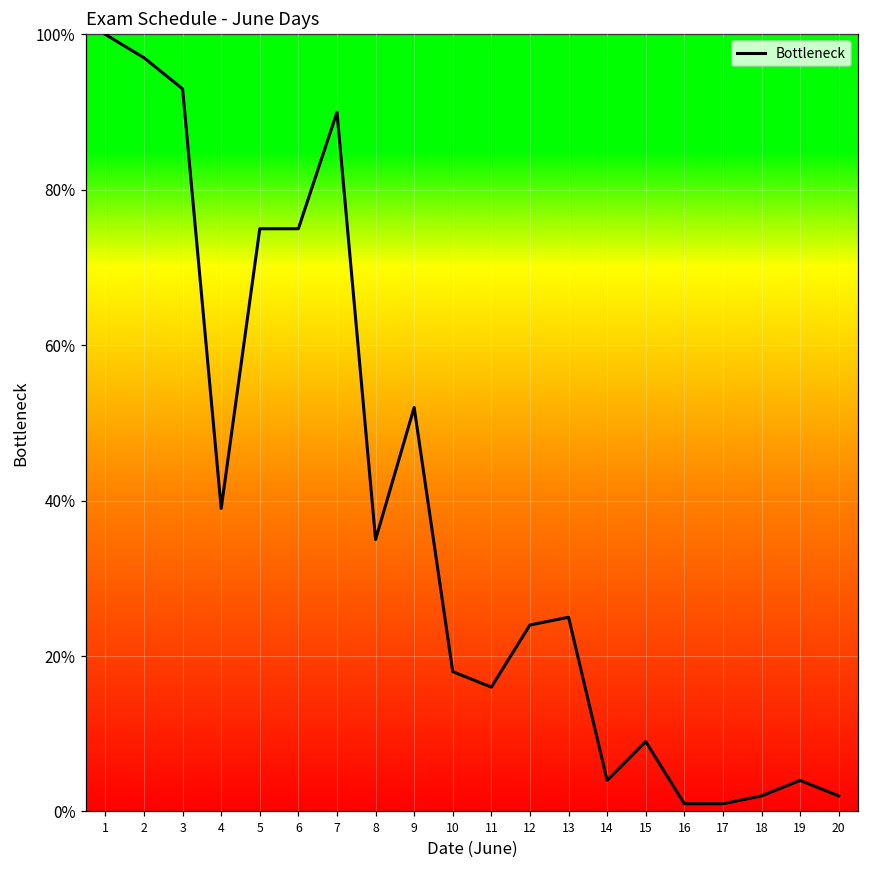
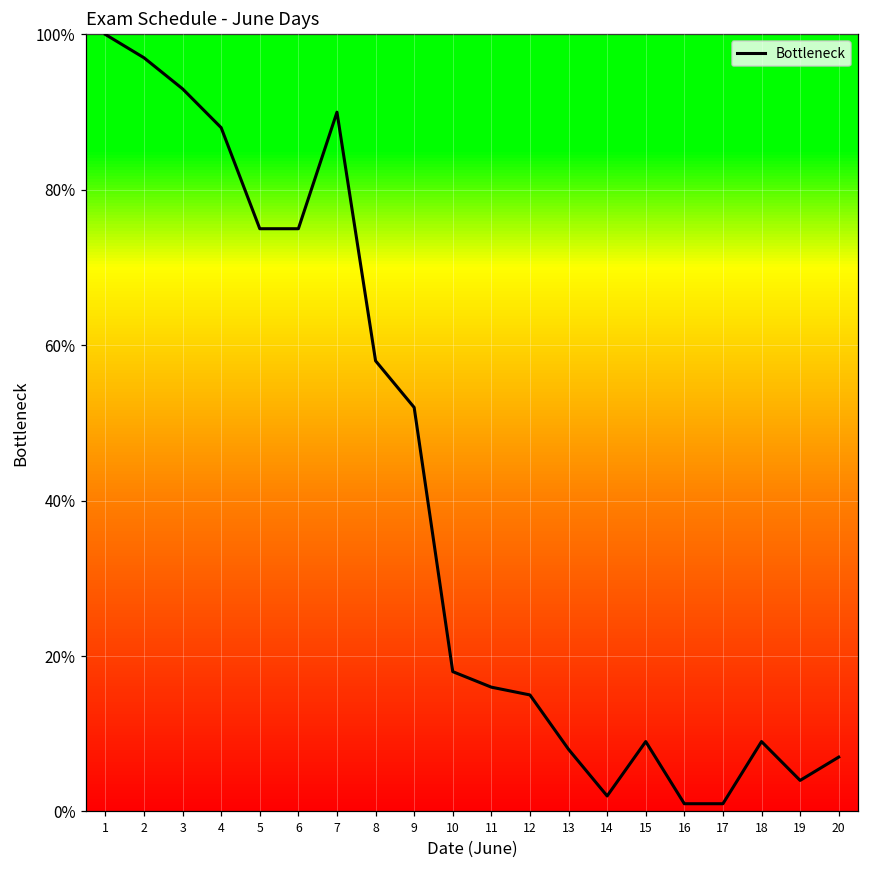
4: 39% -> 88%
8: 35% -> 58%
12: 24% -> 15%
13: 25% -> 8%
14: 4% -> 2%
18: 2% -> 9%
20: 2% -> 7%
